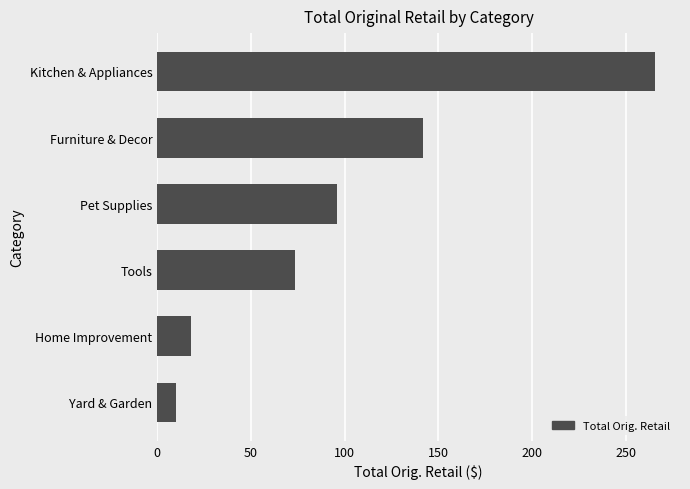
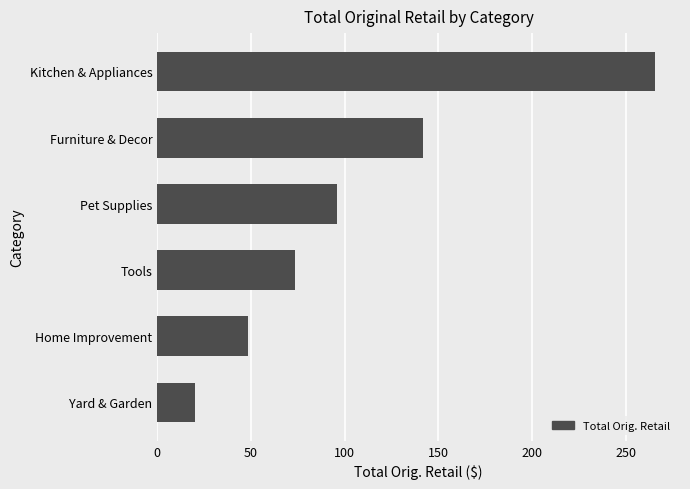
Home Improvement: 18 -> 48
Yard & Garden: 10 -> 20
